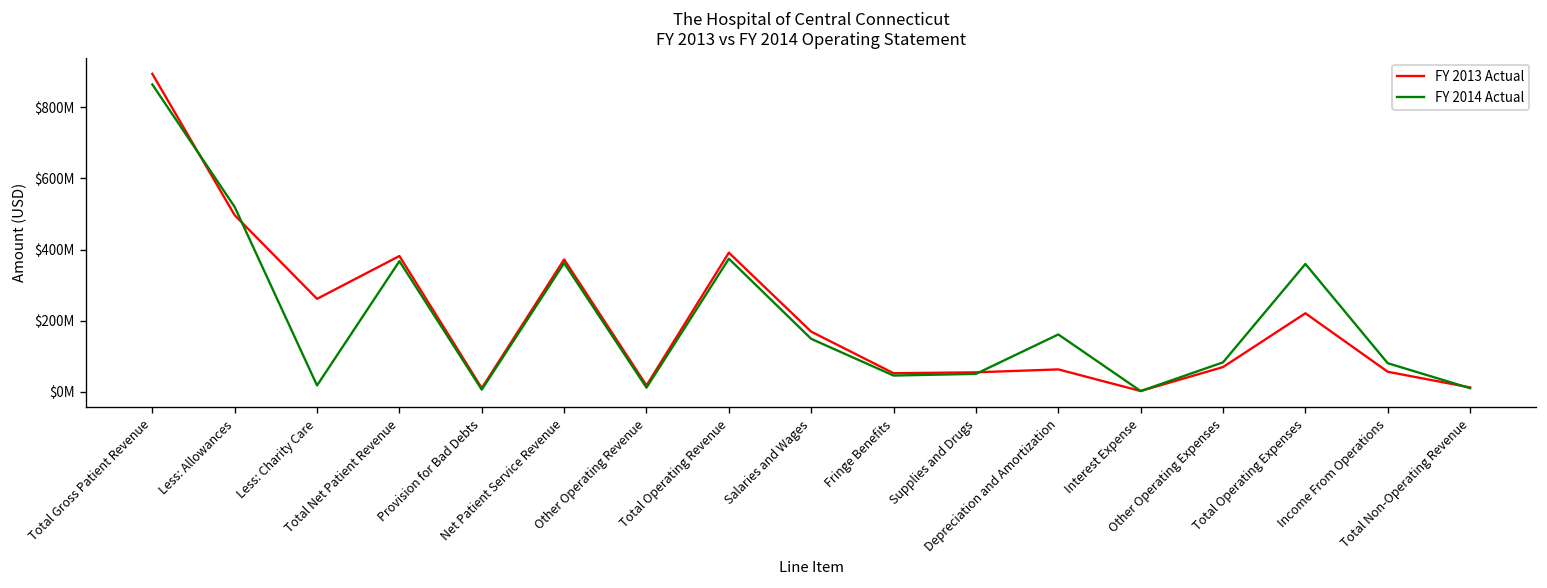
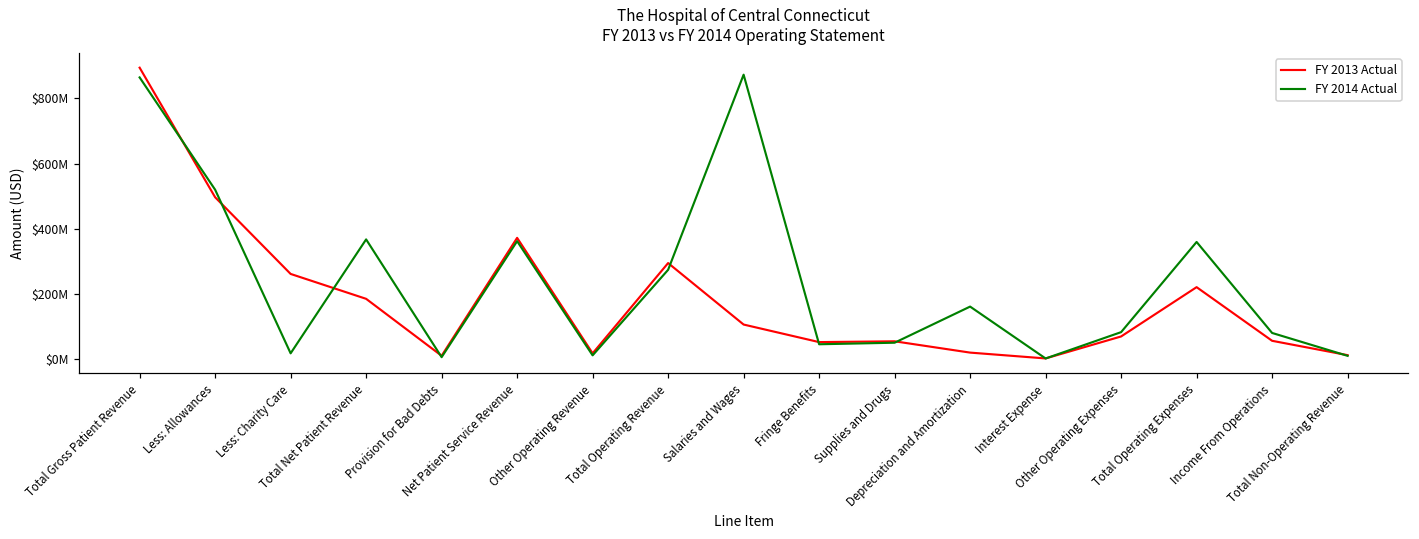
FY 2013 Actual, Total Net Patient Revenue: $380000000 -> $180000000
FY 2013 Actual, Total Operating Revenue: $390000000 -> $290000000
FY 2014 Actual, Total Operating Revenue: $370000000 -> $270000000
FY 2013 Actual, Salaries and Wages: $170000000 -> $110000000
FY 2014 Actual, Salaries and Wages: $150000000 -> $870000000
FY 2013 Actual, Depreciation and Amortization: $60000000 -> $20000000
